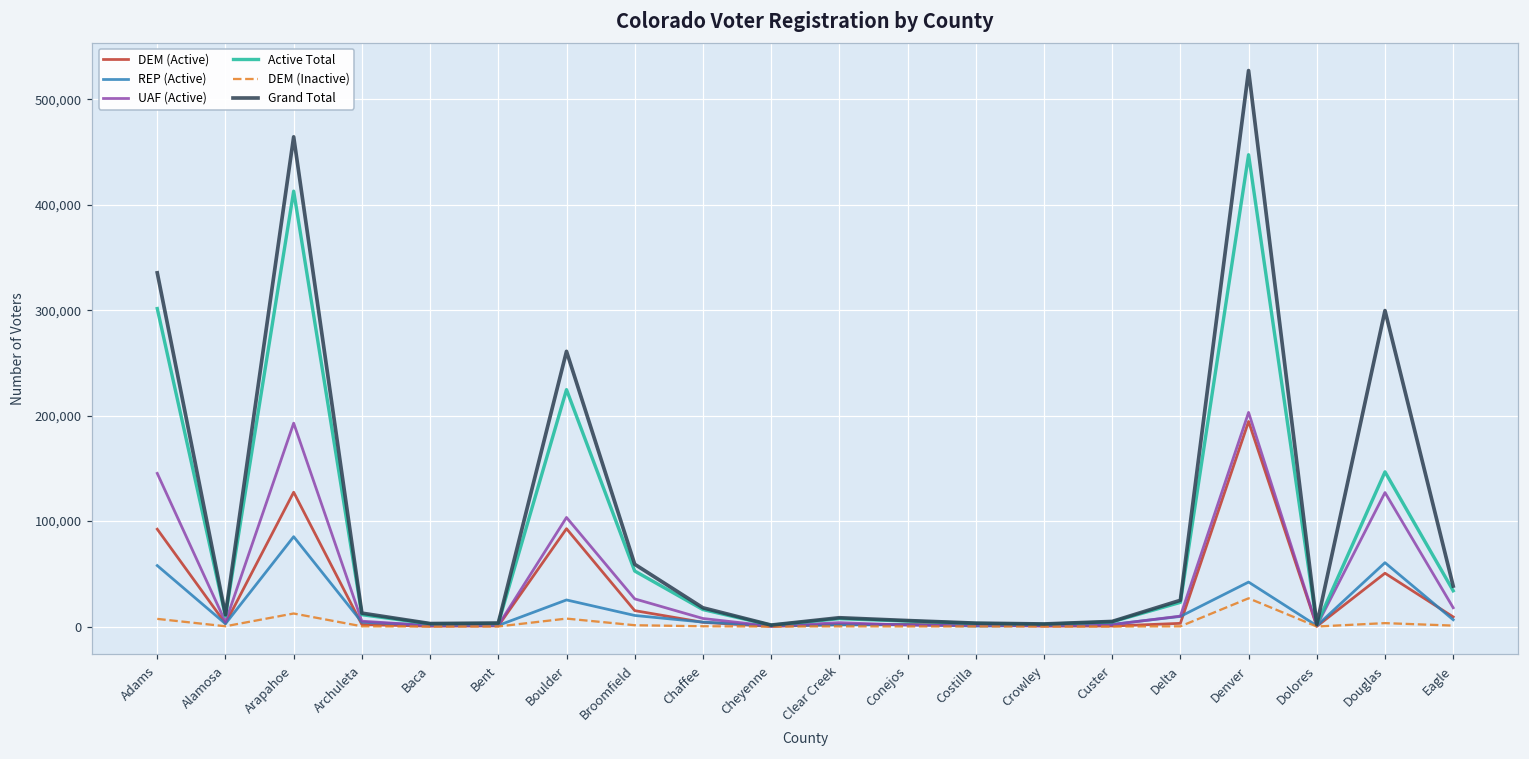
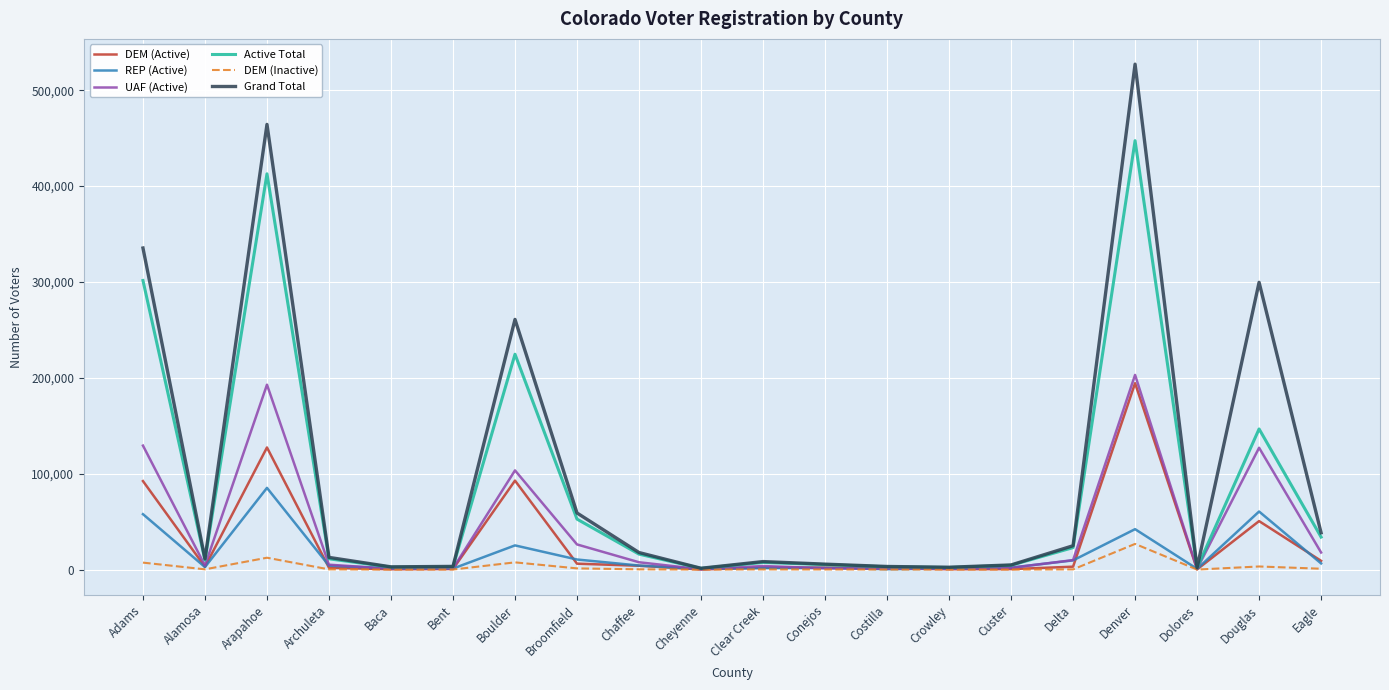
UAF (Active), Adams: 150,000 -> 130,000
DEM (Active), Broomfield: 20,000 -> 10,000
